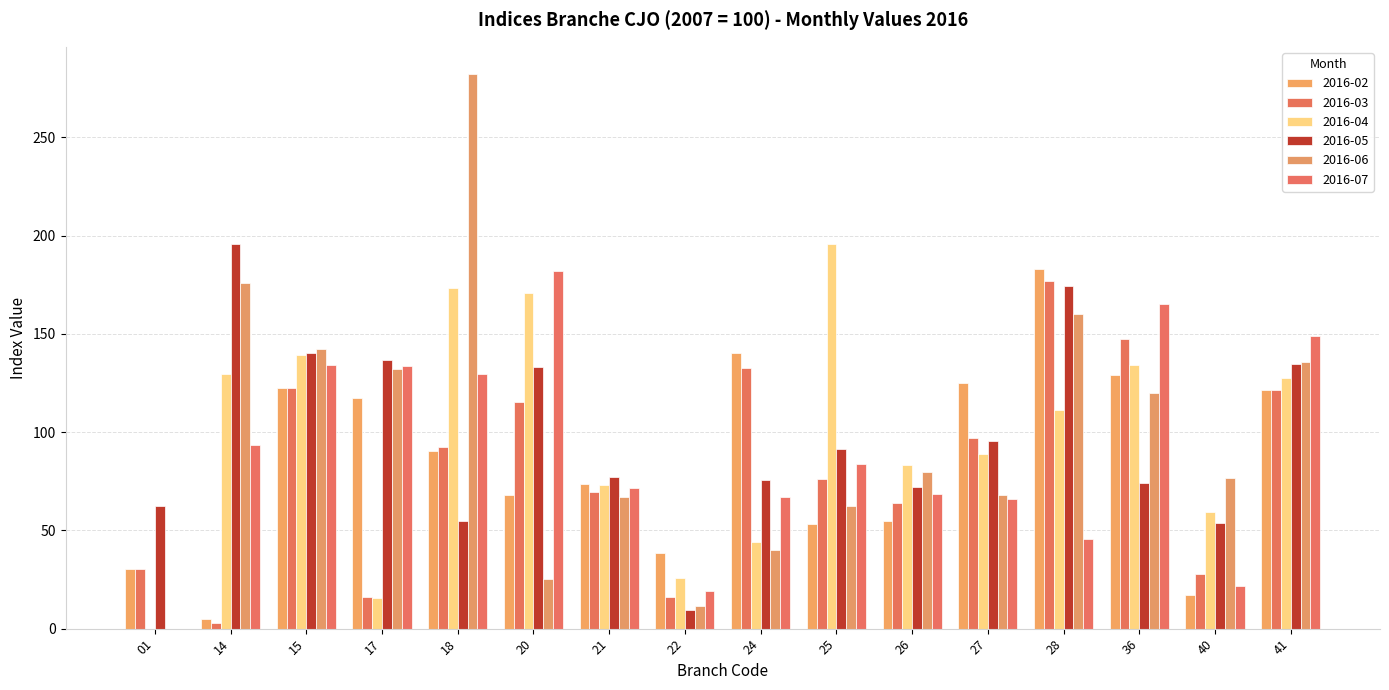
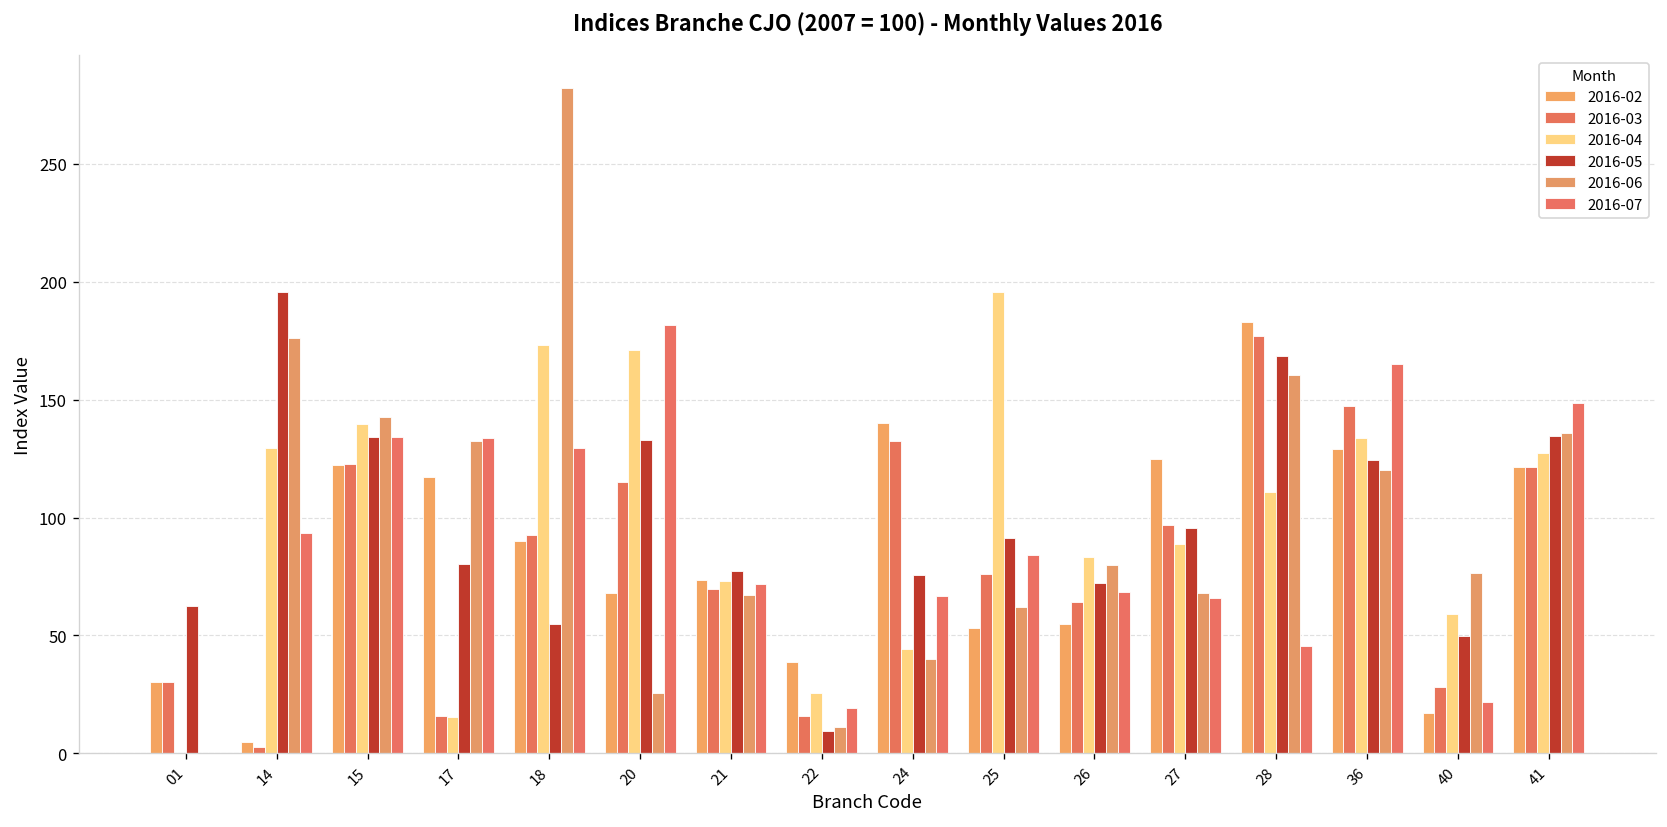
2016-05, 15: 140 -> 134
2016-05, 17: 137 -> 80
2016-05, 28: 174 -> 169
2016-05, 36: 74 -> 124
2016-05, 40: 54 -> 50
